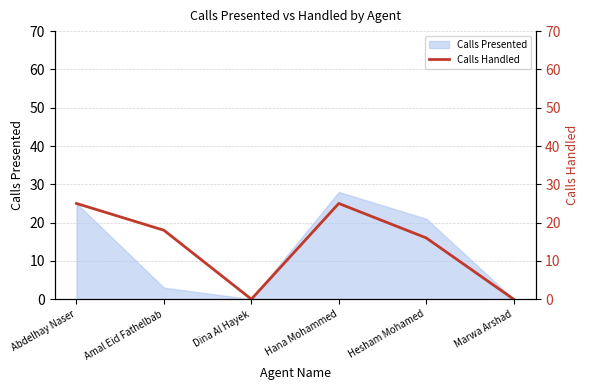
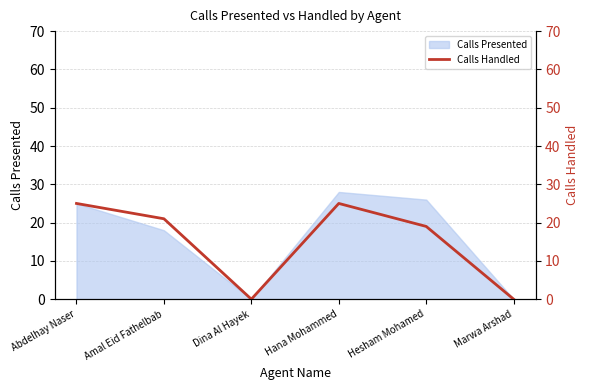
Calls Presented, Amal Eid Fathelbab: 3 -> 18
Calls Presented, Hesham Mohamed: 21 -> 26
Calls Handled, Amal Eid Fathelbab: 18 -> 21
Calls Handled, Hesham Mohamed: 16 -> 19
